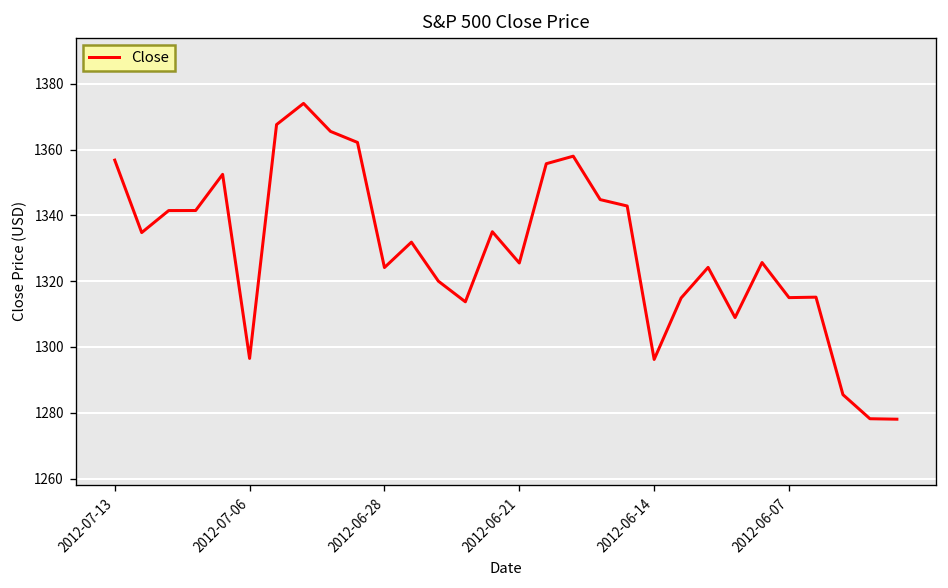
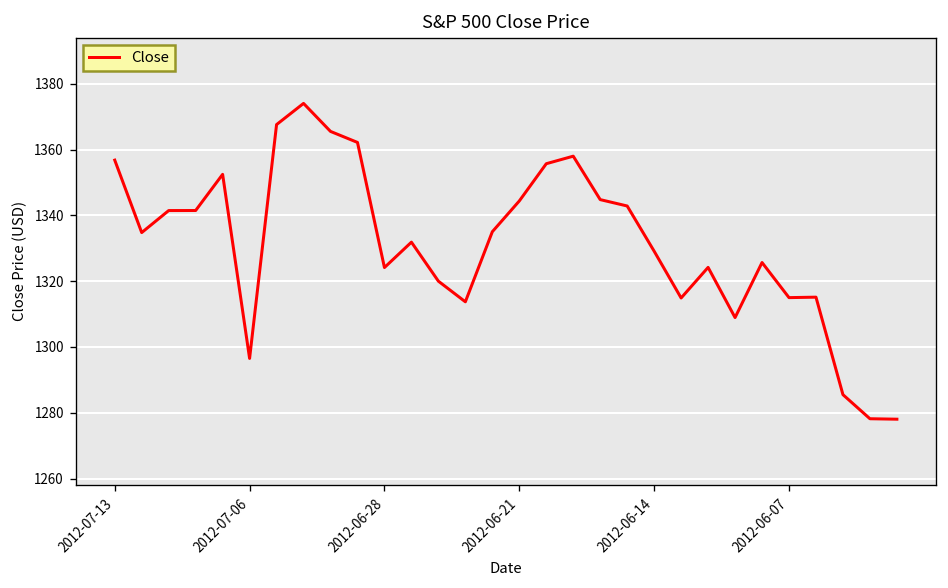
2012-06-21: 1326 -> 1344
2012-06-14: 1296 -> 1329
